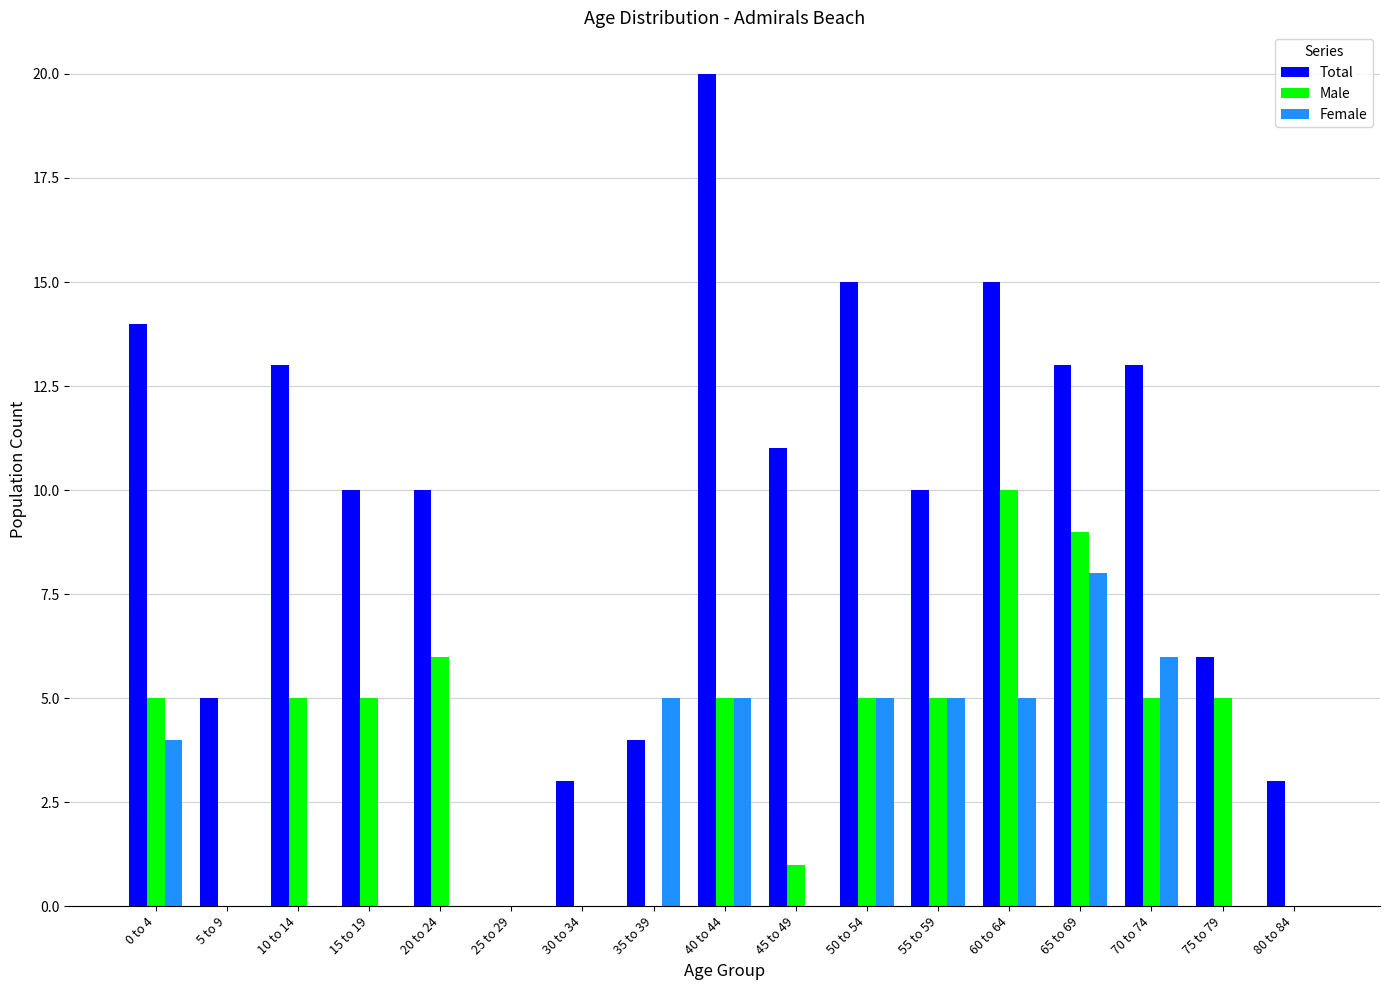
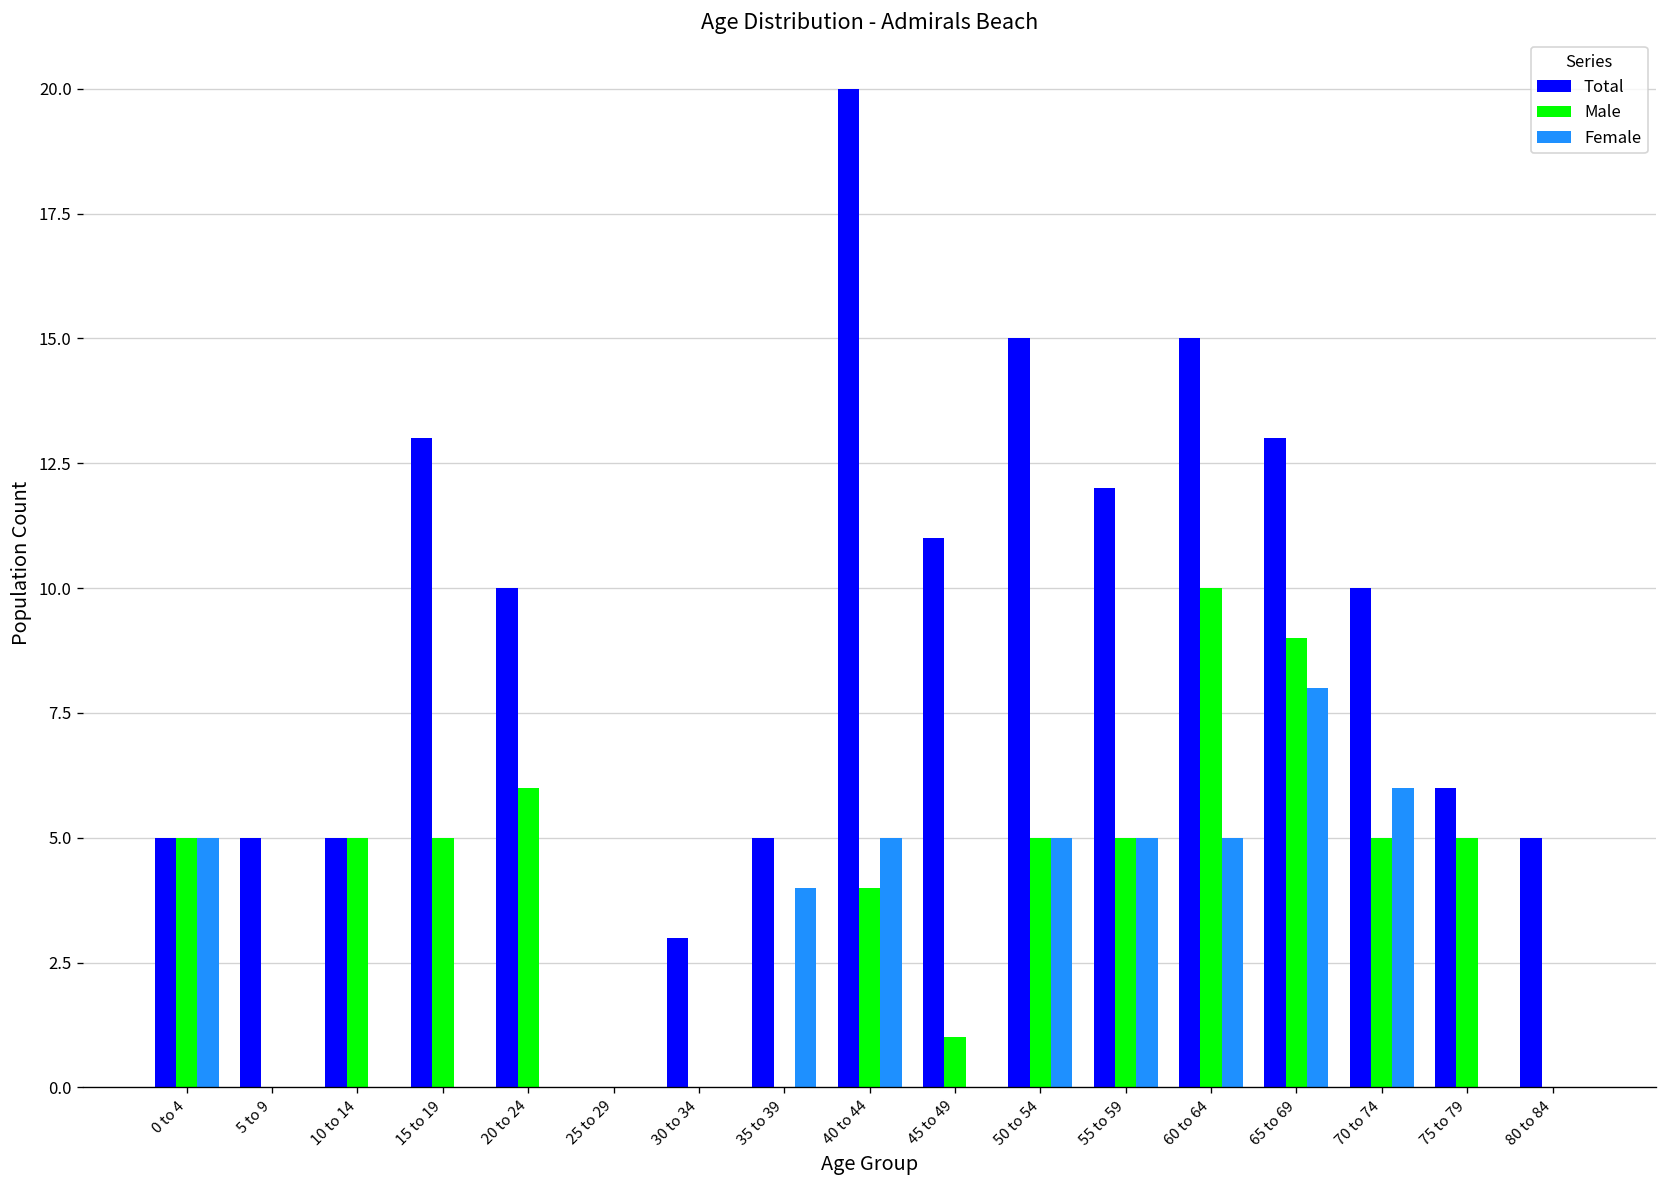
Total, 0 to 4: 14 -> 5
Female, 0 to 4: 4 -> 5
Total, 10 to 14: 13 -> 5
Total, 15 to 19: 10 -> 13
Total, 35 to 39: 4 -> 5
Female, 35 to 39: 5 -> 4
Male, 40 to 44: 5 -> 4
Total, 55 to 59: 10 -> 12
Total, 70 to 74: 13 -> 10
Total, 80 to 84: 3 -> 5
